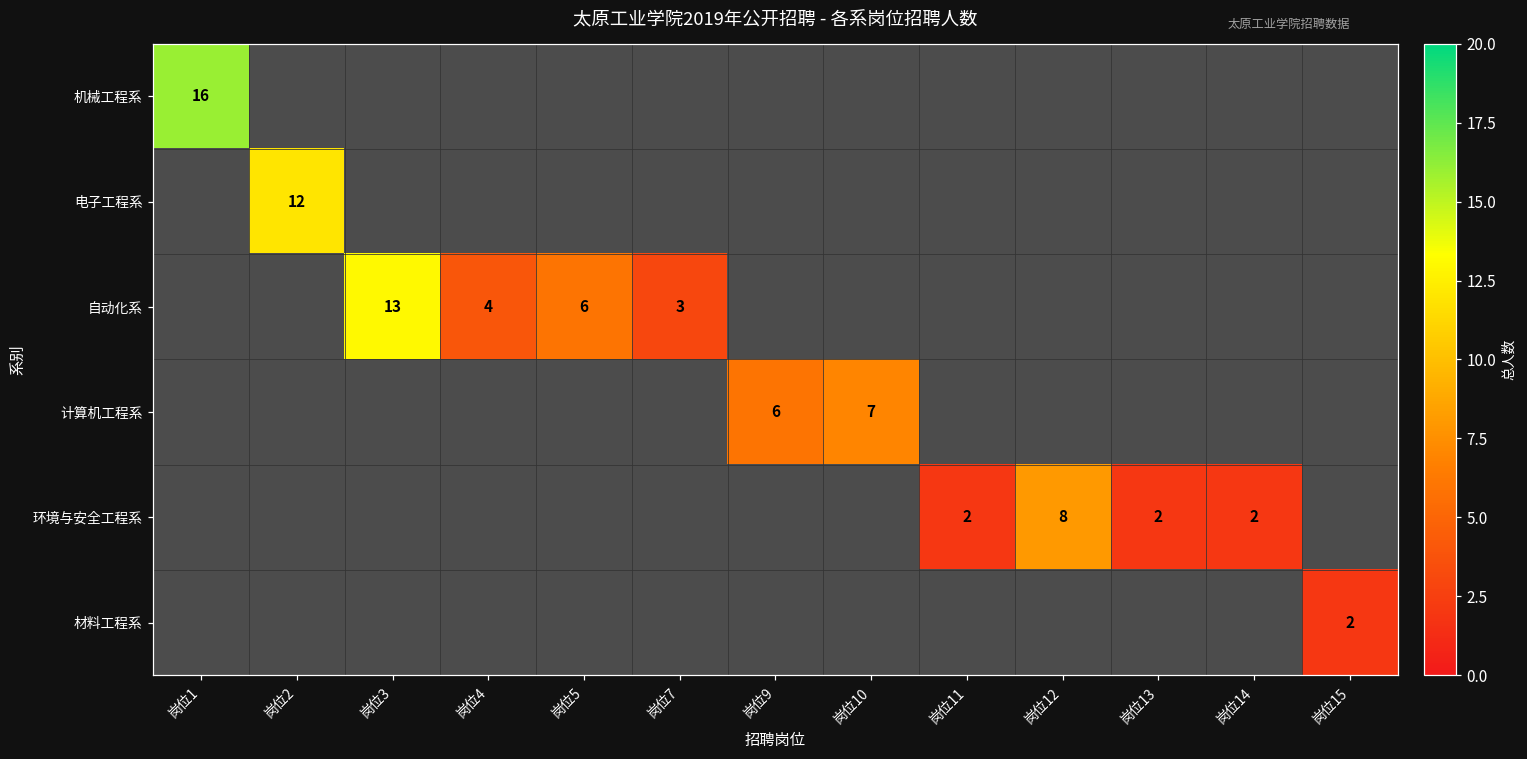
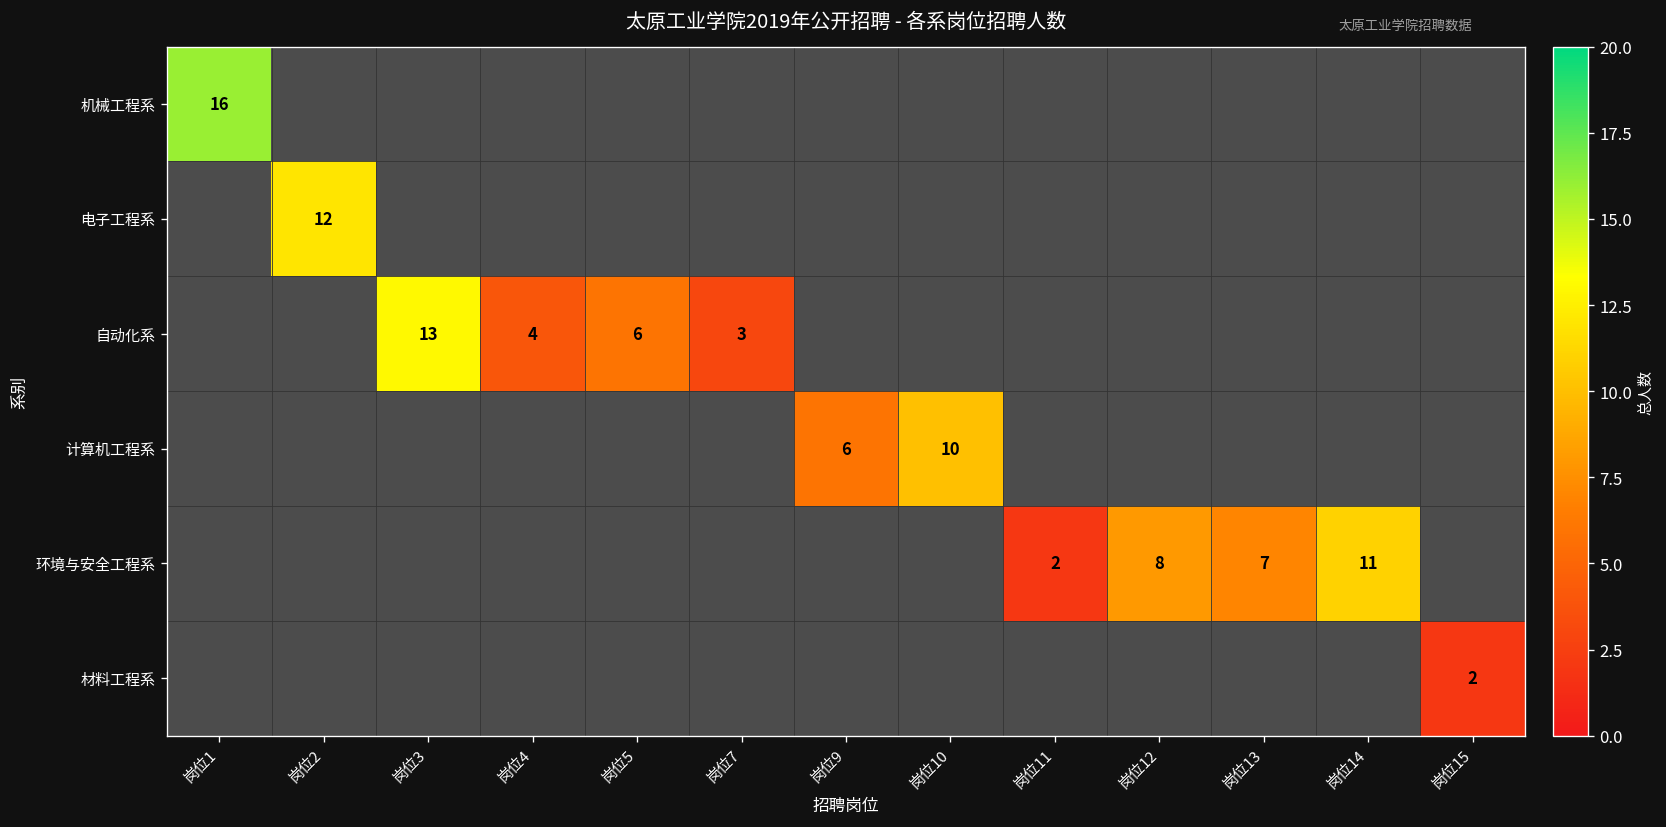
计算机工程系, 岗位10: 7 -> 10
环境与安全工程系, 岗位13: 2 -> 7
环境与安全工程系, 岗位14: 2 -> 11
